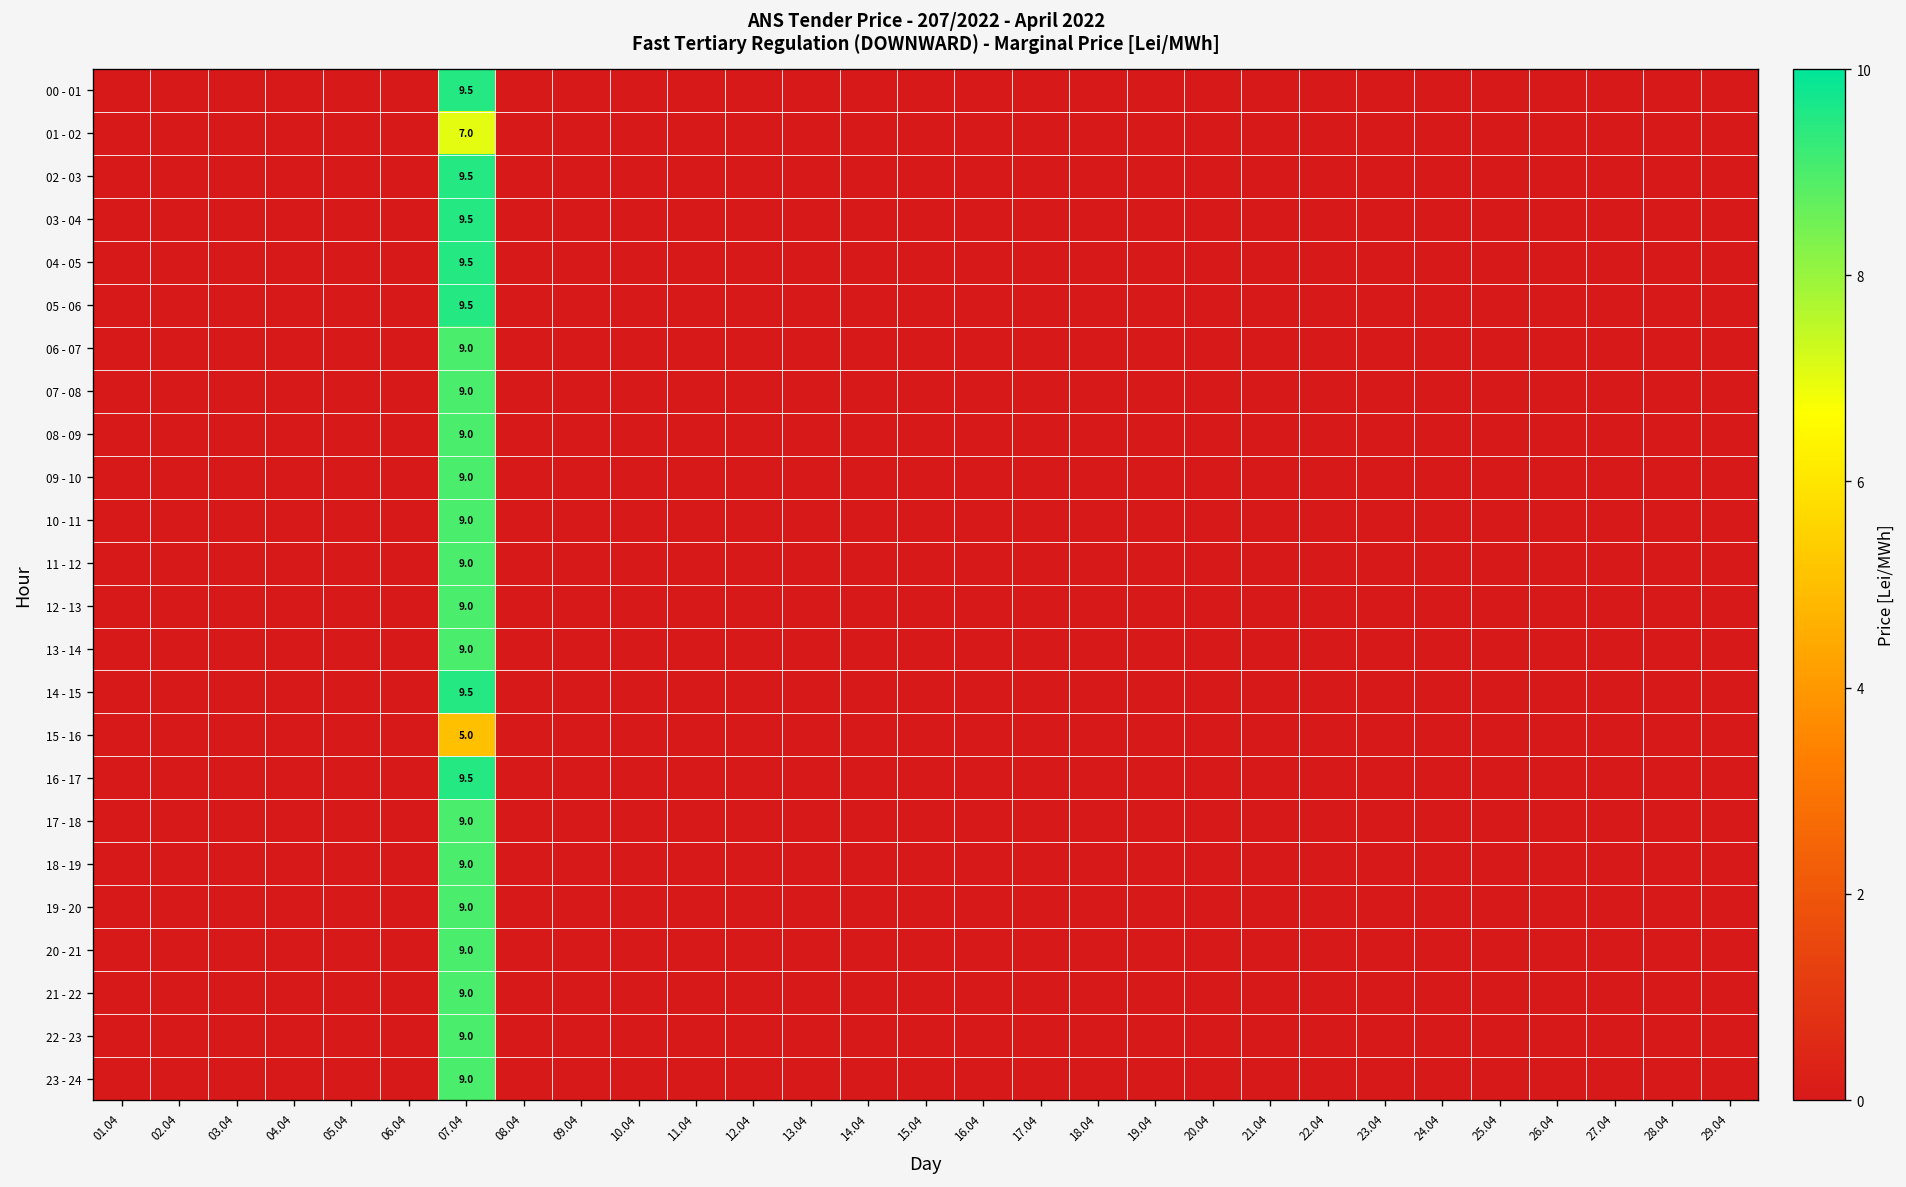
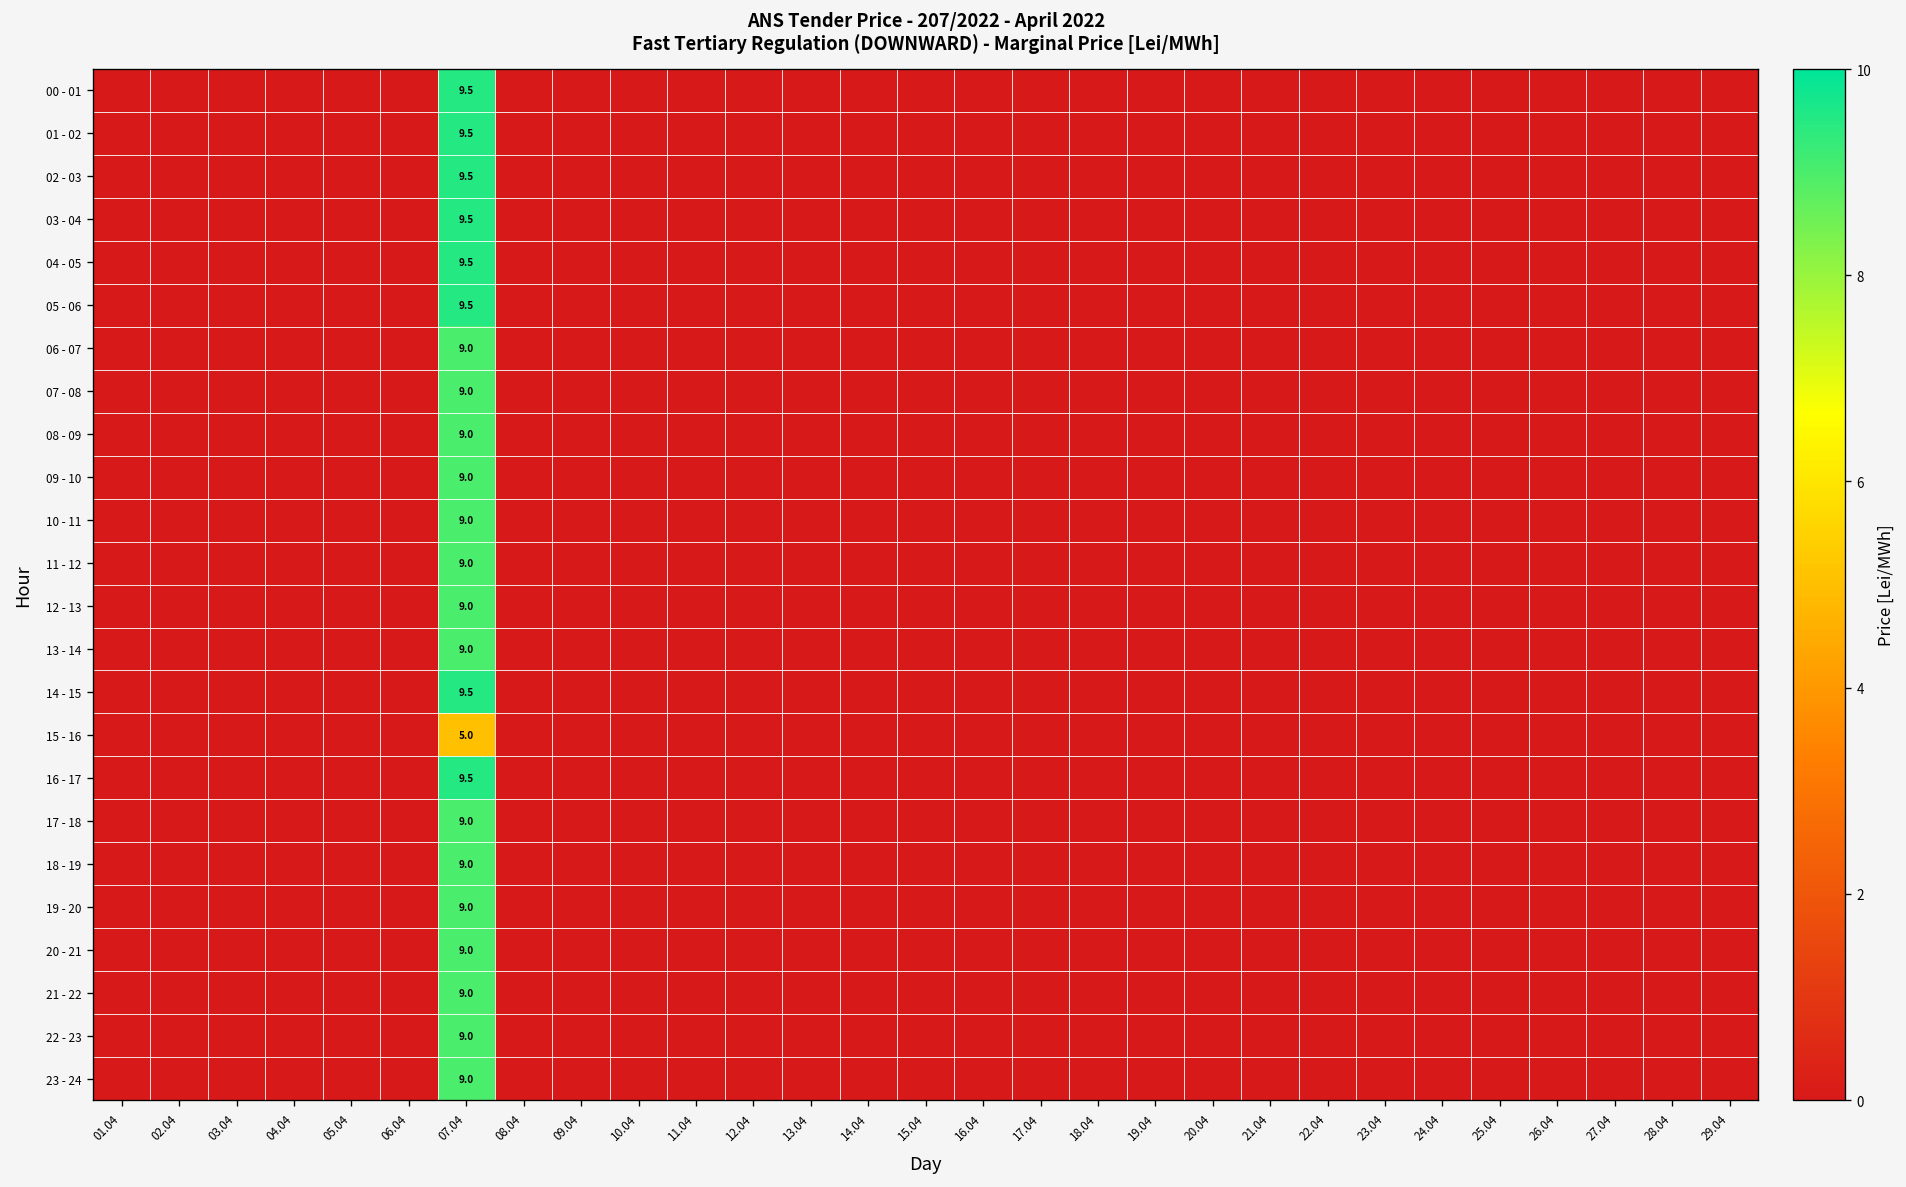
01 - 02, 07.04: 7.0 -> 9.5
